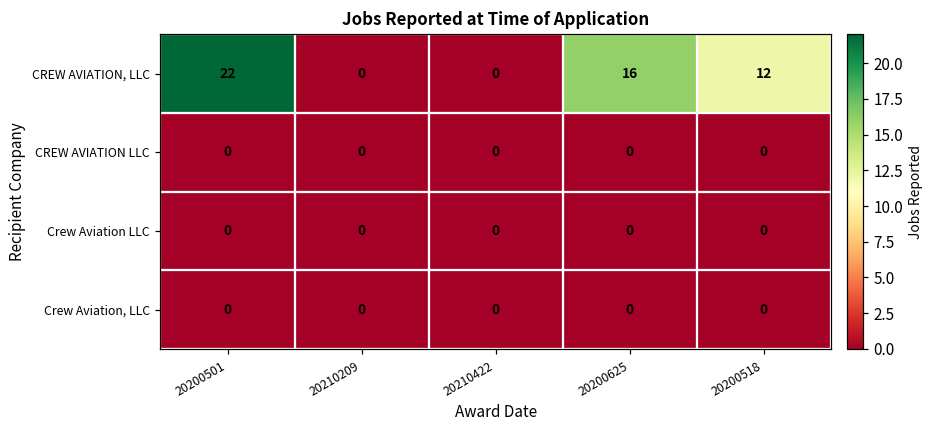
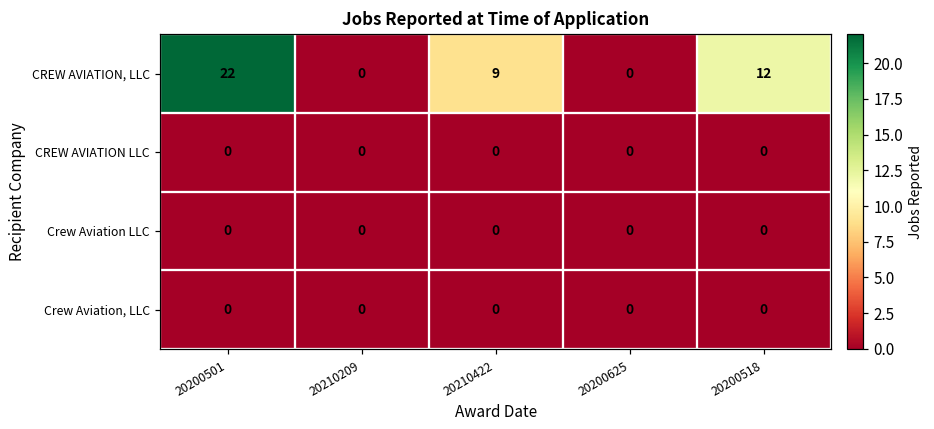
CREW AVIATION, LLC, 20210422: 0 -> 9
CREW AVIATION, LLC, 20200625: 16 -> 0
